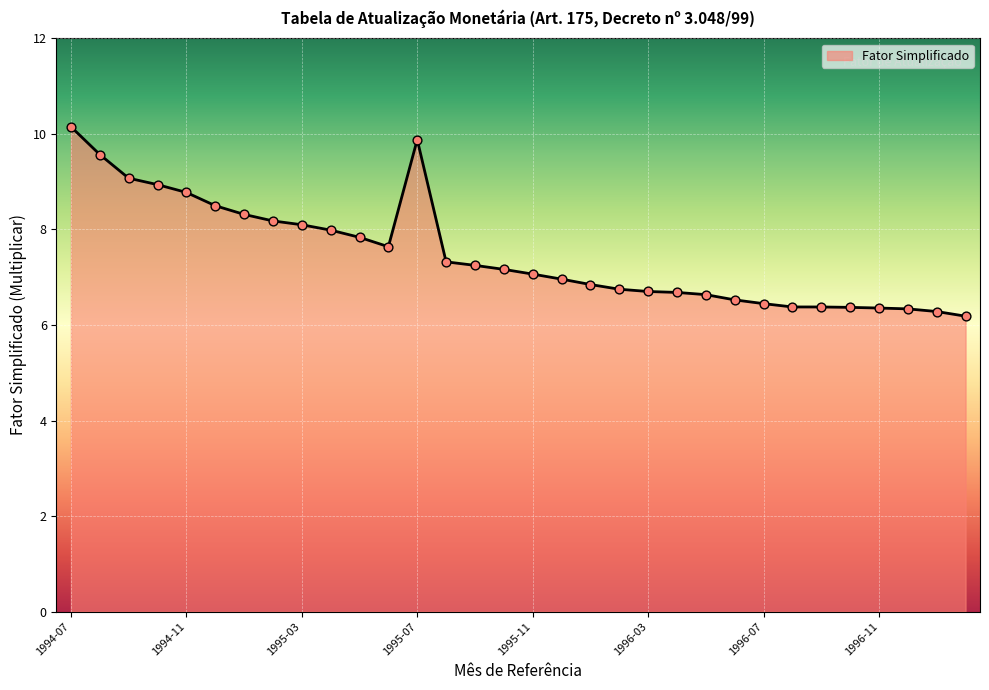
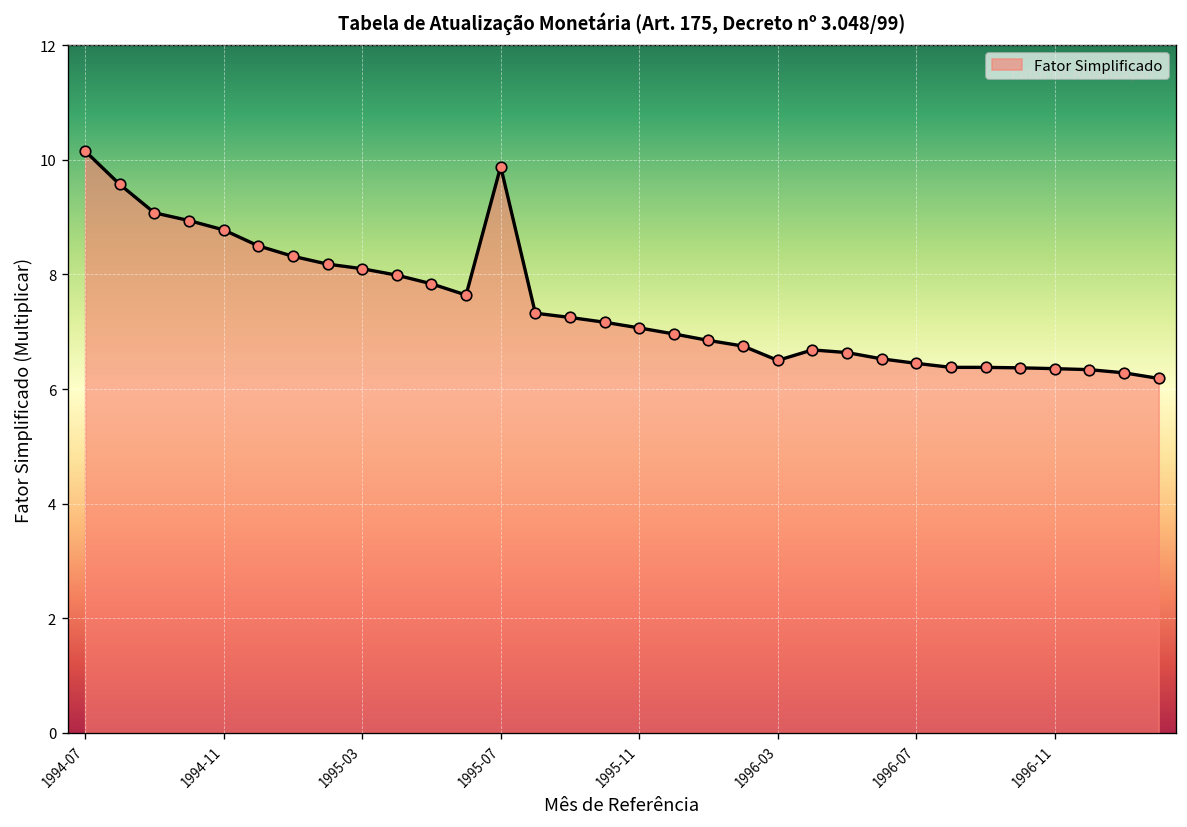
1996-03: 6.7 -> 6.5
